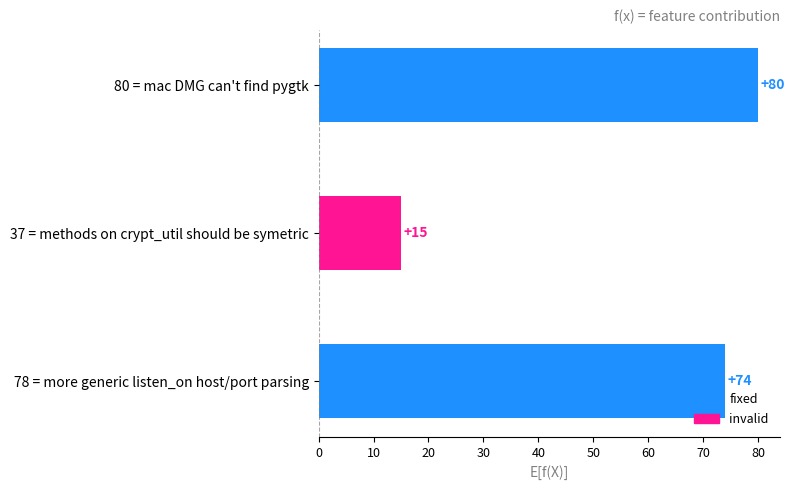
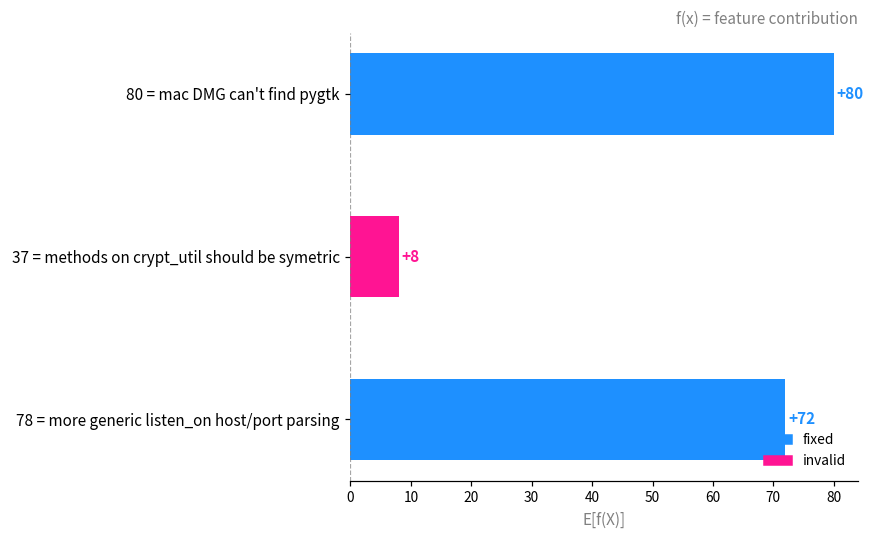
37 = methods on crypt_util should be symetric: +15 -> +8
78 = more generic listen_on host/port parsing: +74 -> +72
